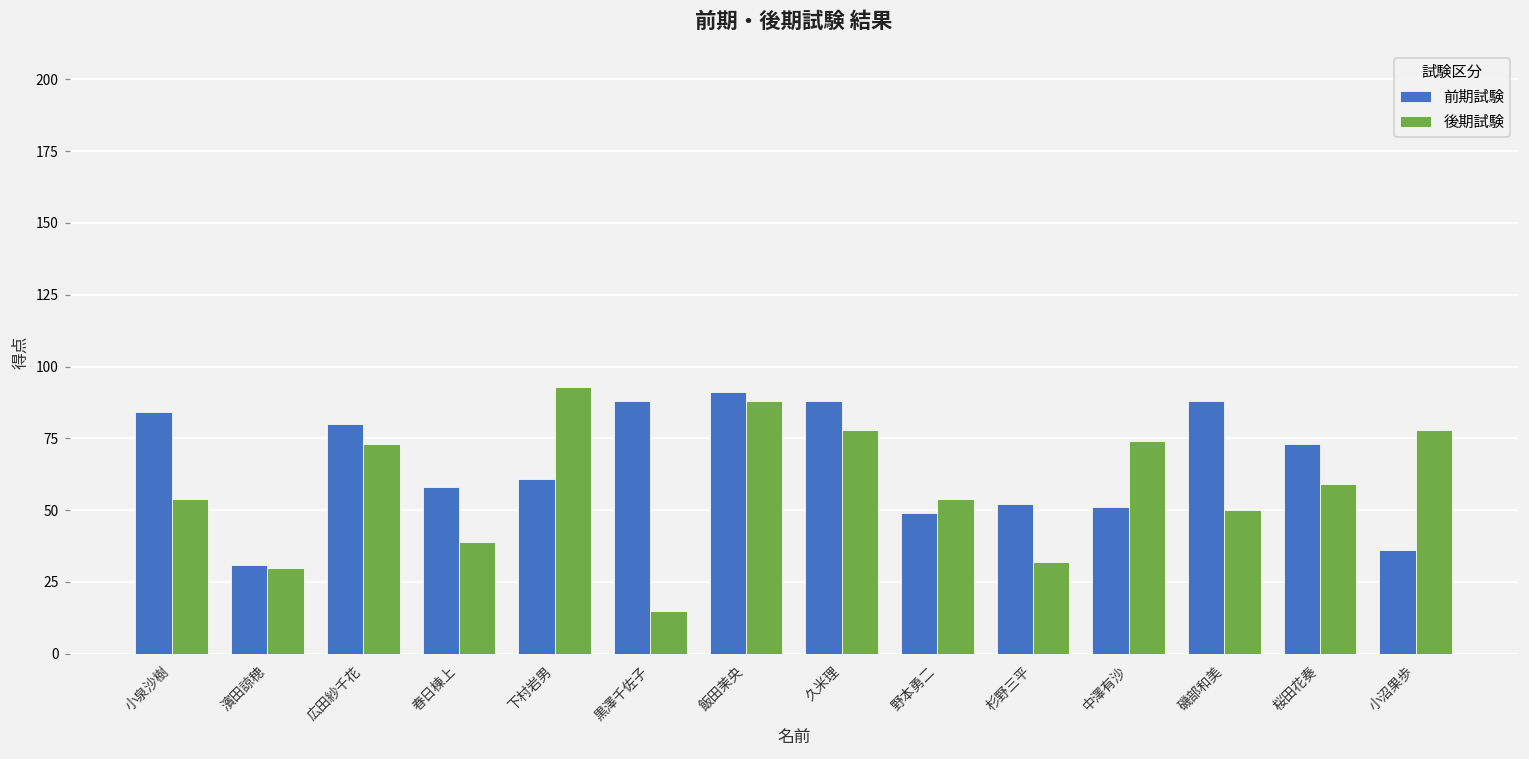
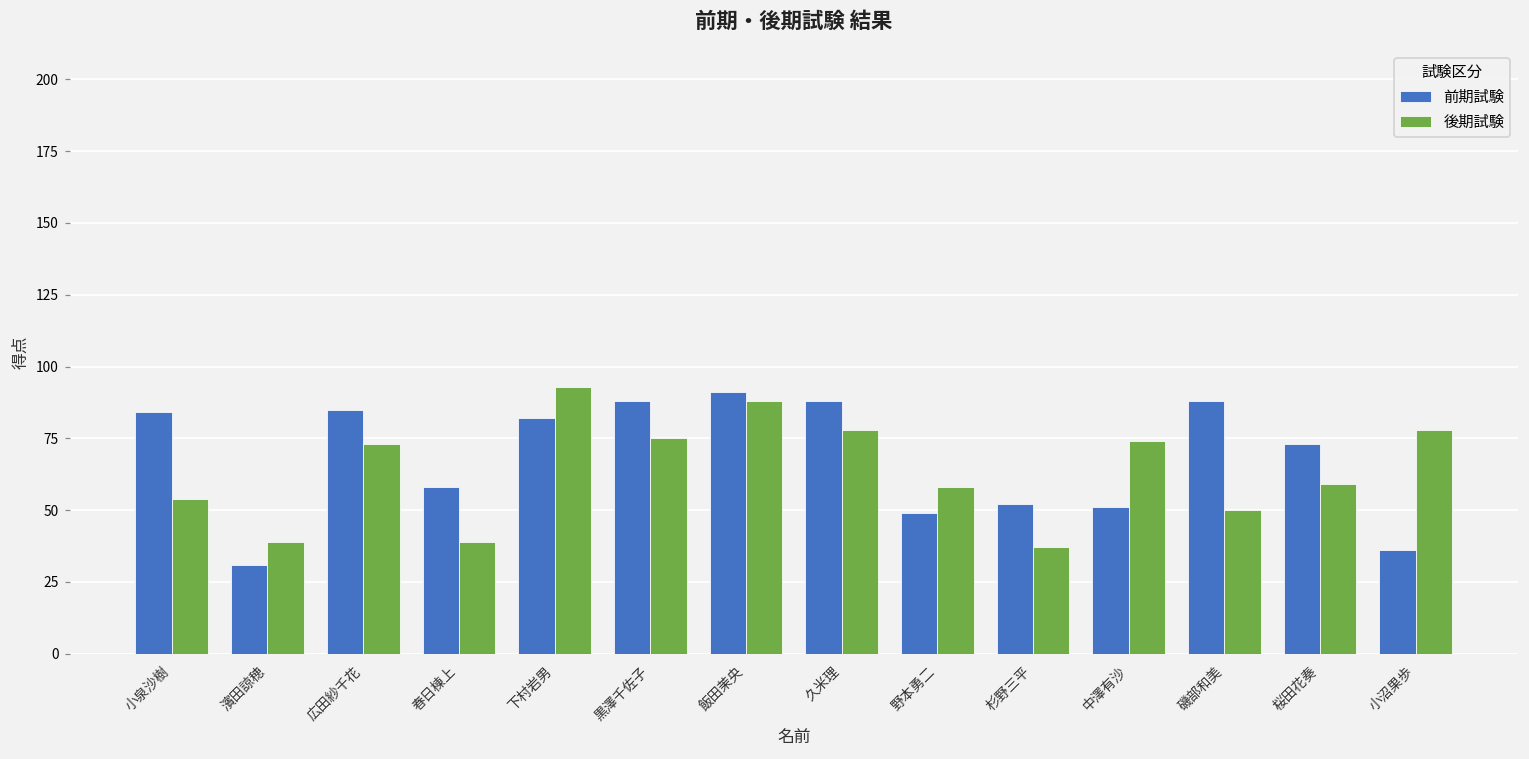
後期試験, 濱田諒穂: 30 -> 39
前期試験, 広田紗千花: 80 -> 85
前期試験, 下村岩男: 61 -> 82
後期試験, 黒澤千佐子: 15 -> 75
後期試験, 野本勇二: 54 -> 58
後期試験, 杉野三平: 32 -> 37
